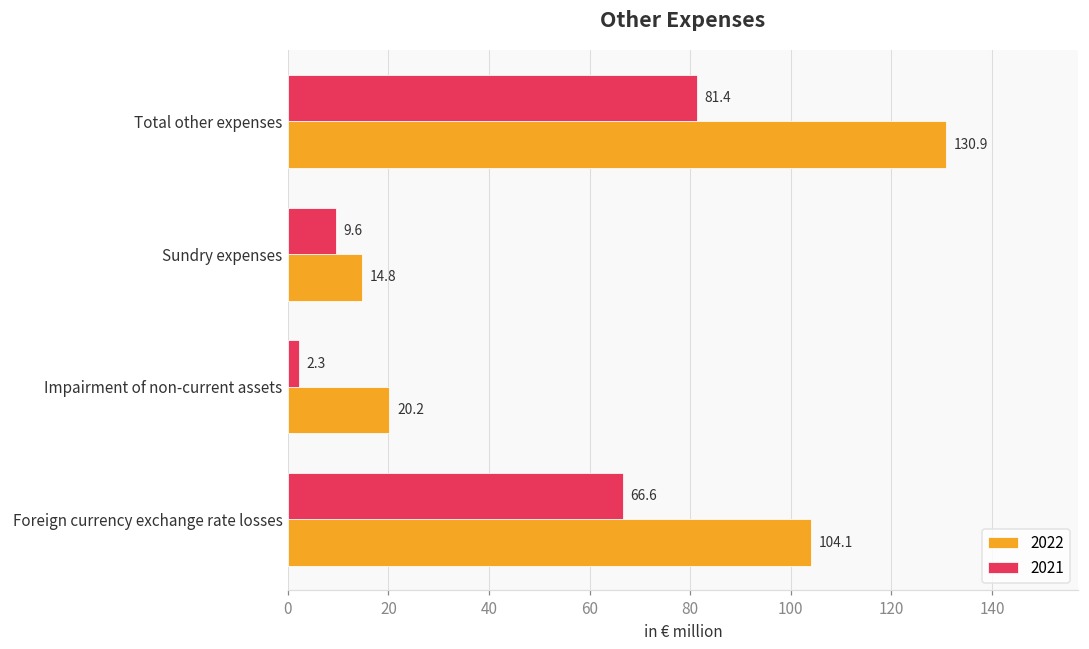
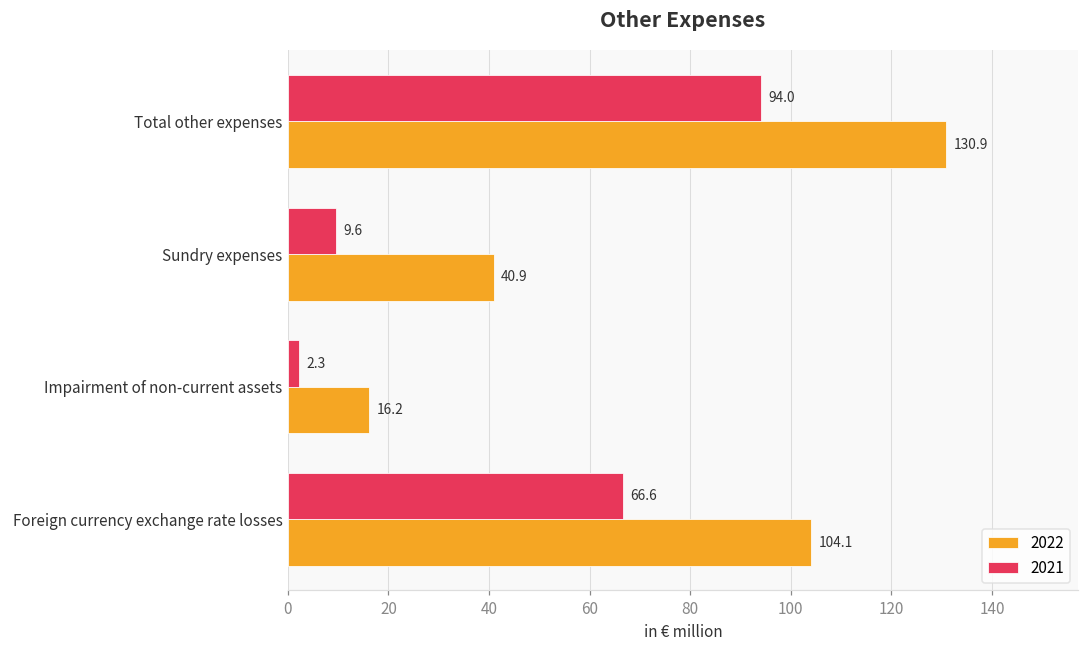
2021, Total other expenses: 81.4 -> 94.0
2022, Sundry expenses: 14.8 -> 40.9
2022, Impairment of non-current assets: 20.2 -> 16.2
